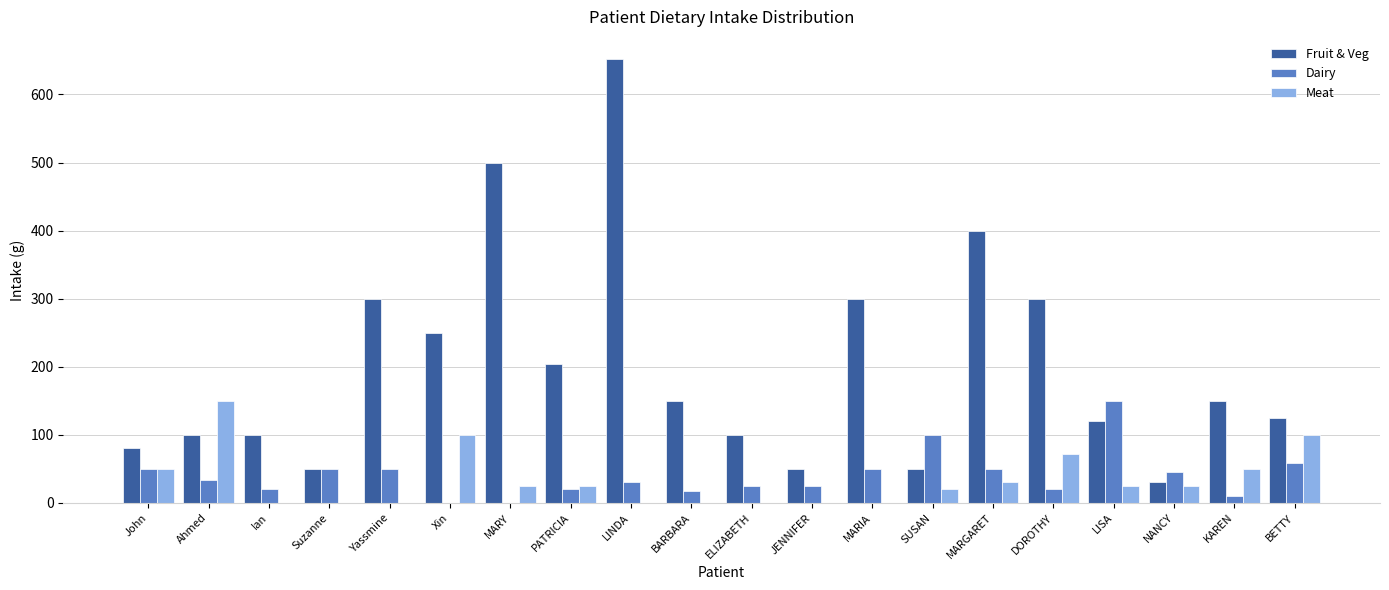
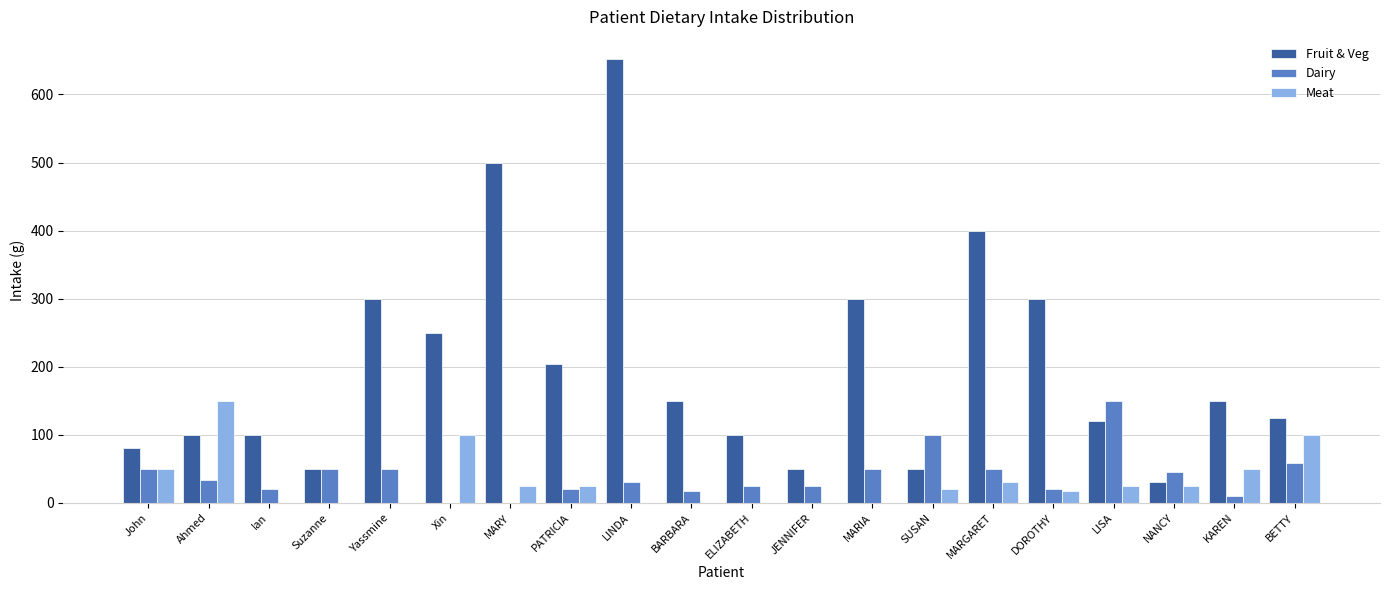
Meat, DOROTHY: 70 -> 20
